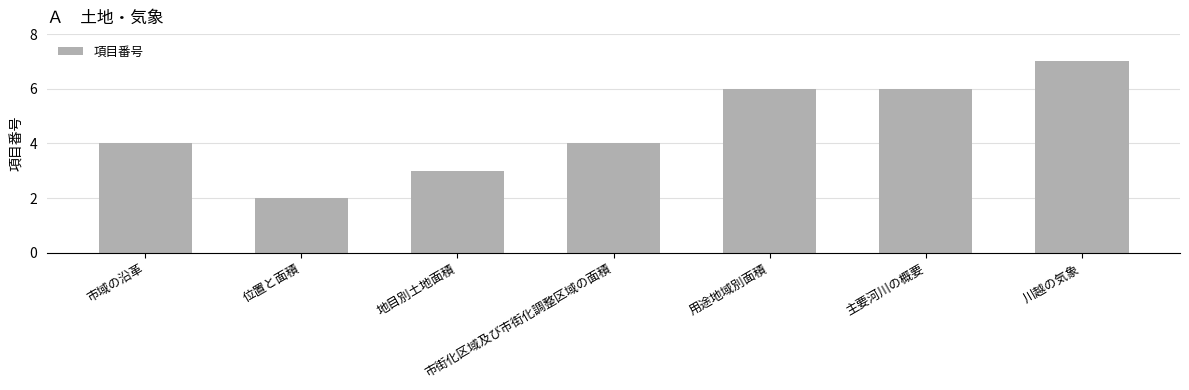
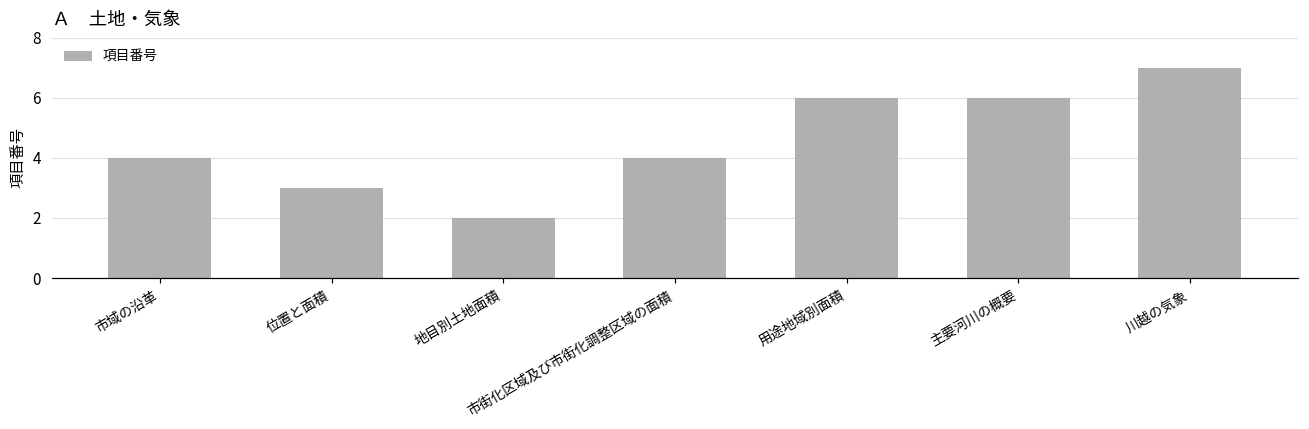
位置と面積: 2 -> 3
地目別土地面積: 3 -> 2
